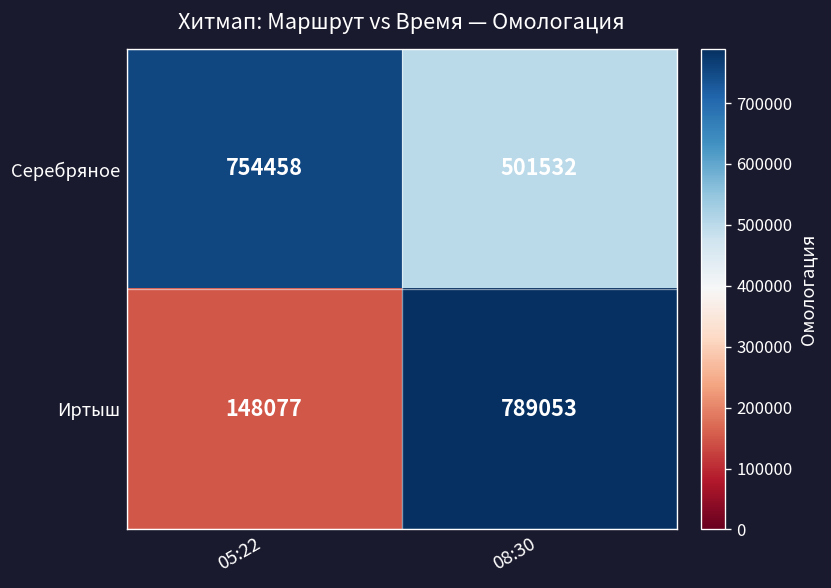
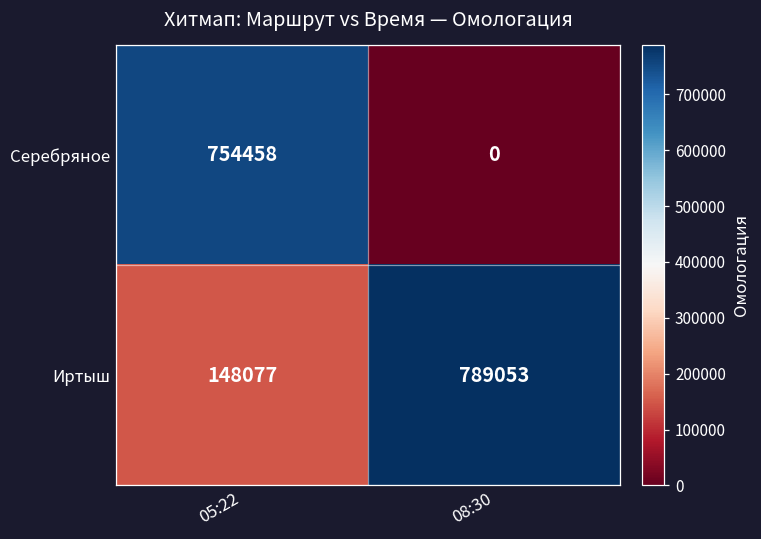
Серебряное, 08:30: 501532 -> 0
